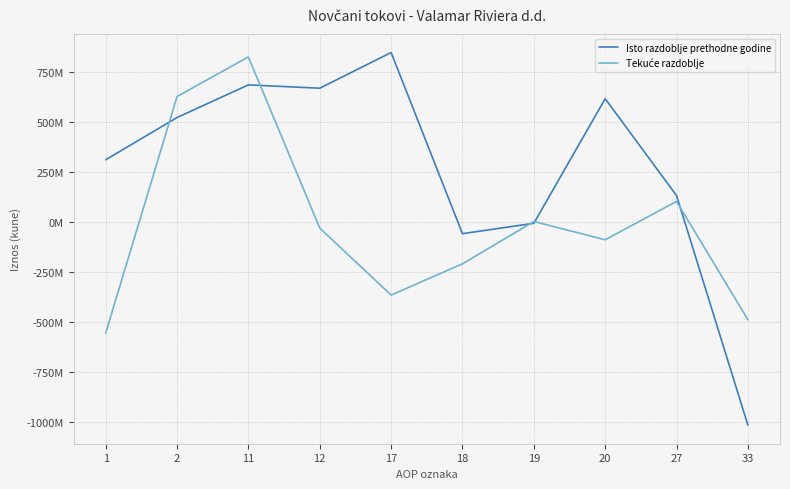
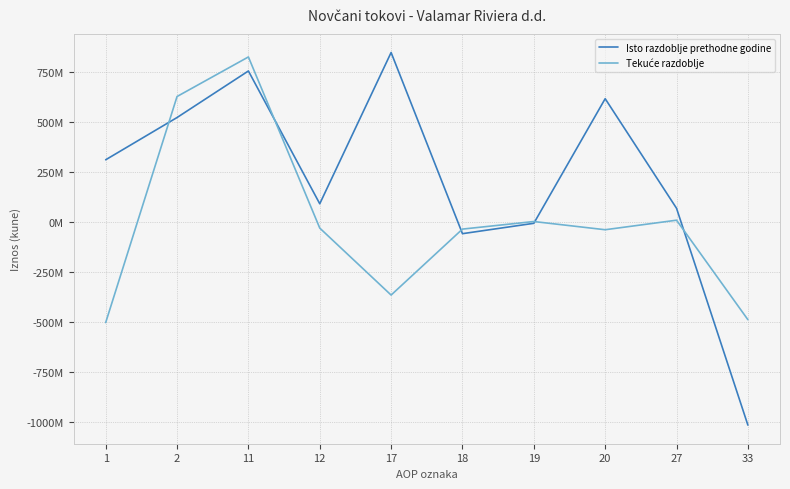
Tekuće razdoblje, 1: -550000000 -> -500000000
Isto razdoblje prethodne godine, 11: 690000000 -> 760000000
Isto razdoblje prethodne godine, 12: 670000000 -> 90000000
Tekuće razdoblje, 18: -210000000 -> -30000000
Tekuće razdoblje, 20: -90000000 -> -40000000
Isto razdoblje prethodne godine, 27: 130000000 -> 70000000
Tekuće razdoblje, 27: 100000000 -> 10000000
